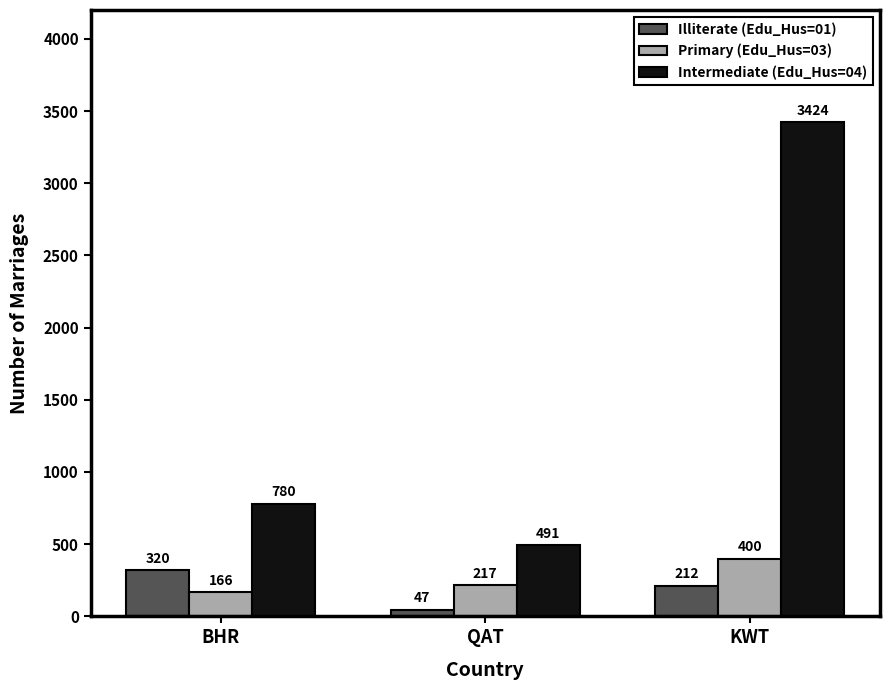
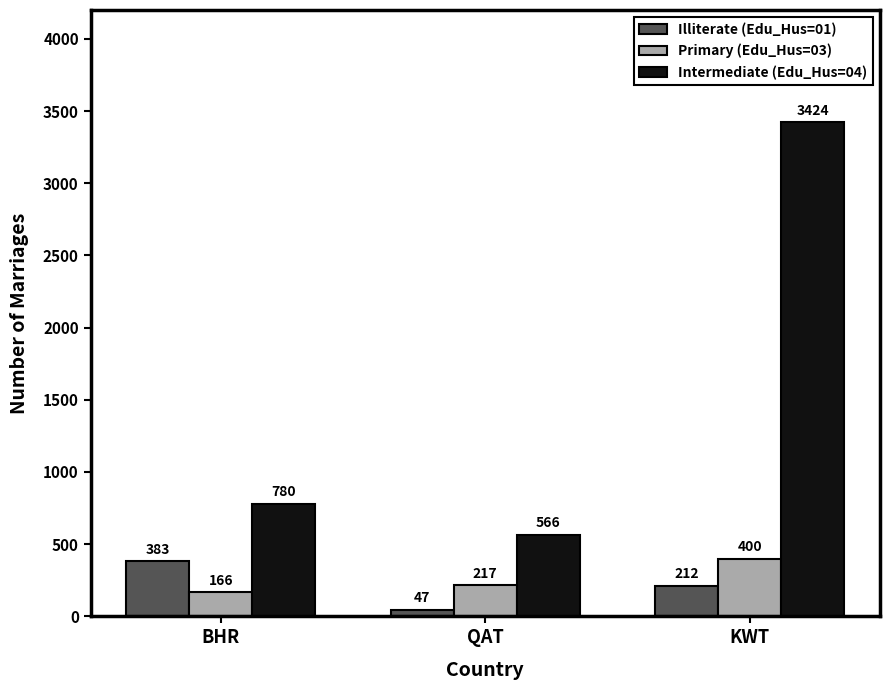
Illiterate (Edu_Hus=01), BHR: 320 -> 383
Intermediate (Edu_Hus=04), QAT: 491 -> 566
